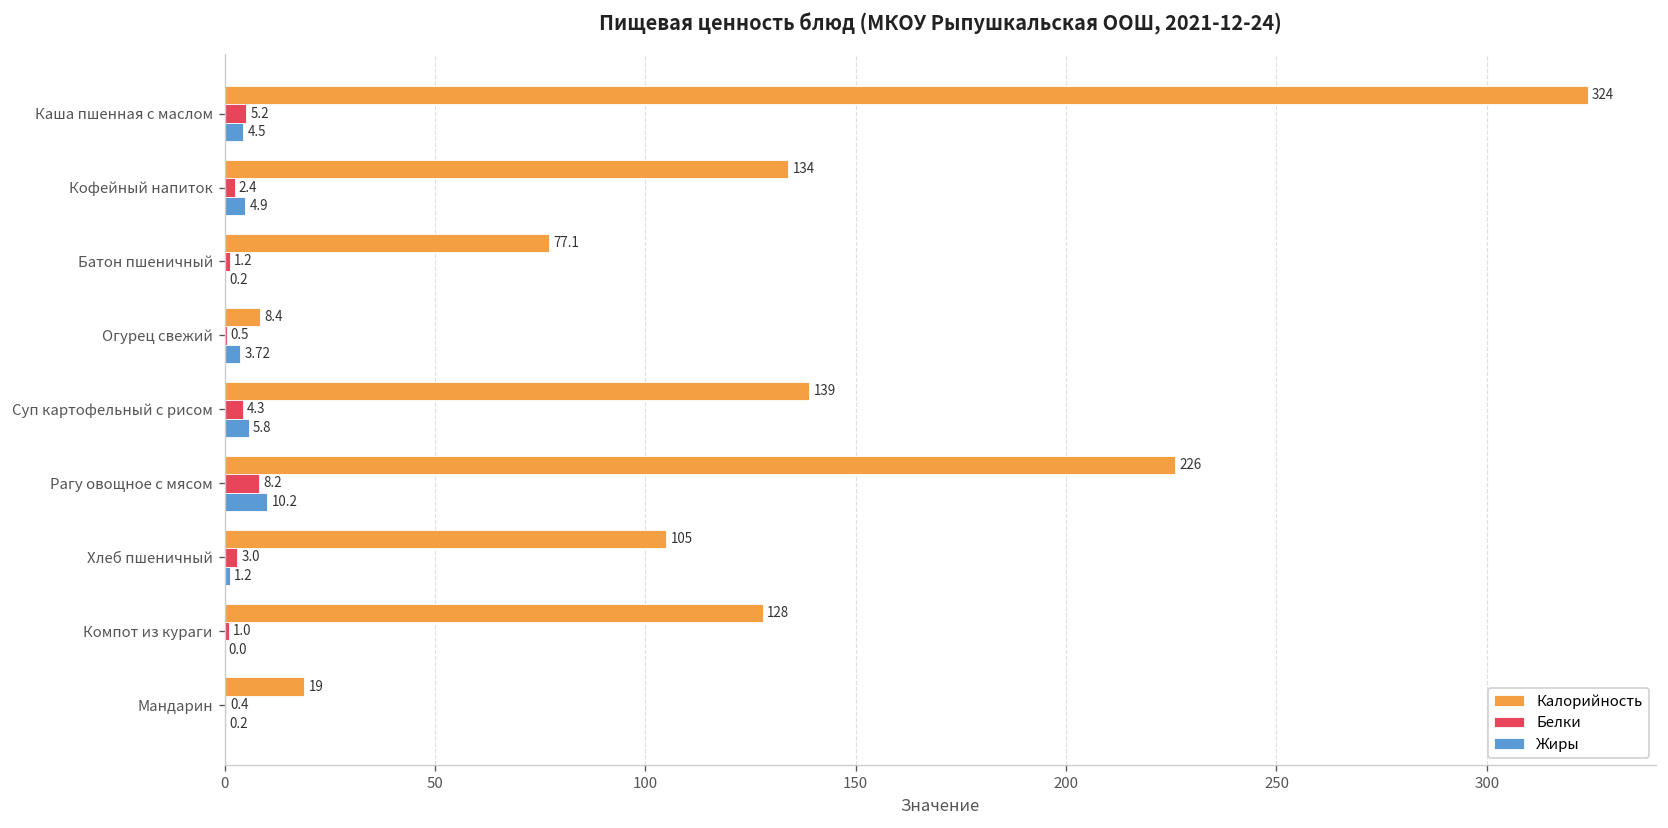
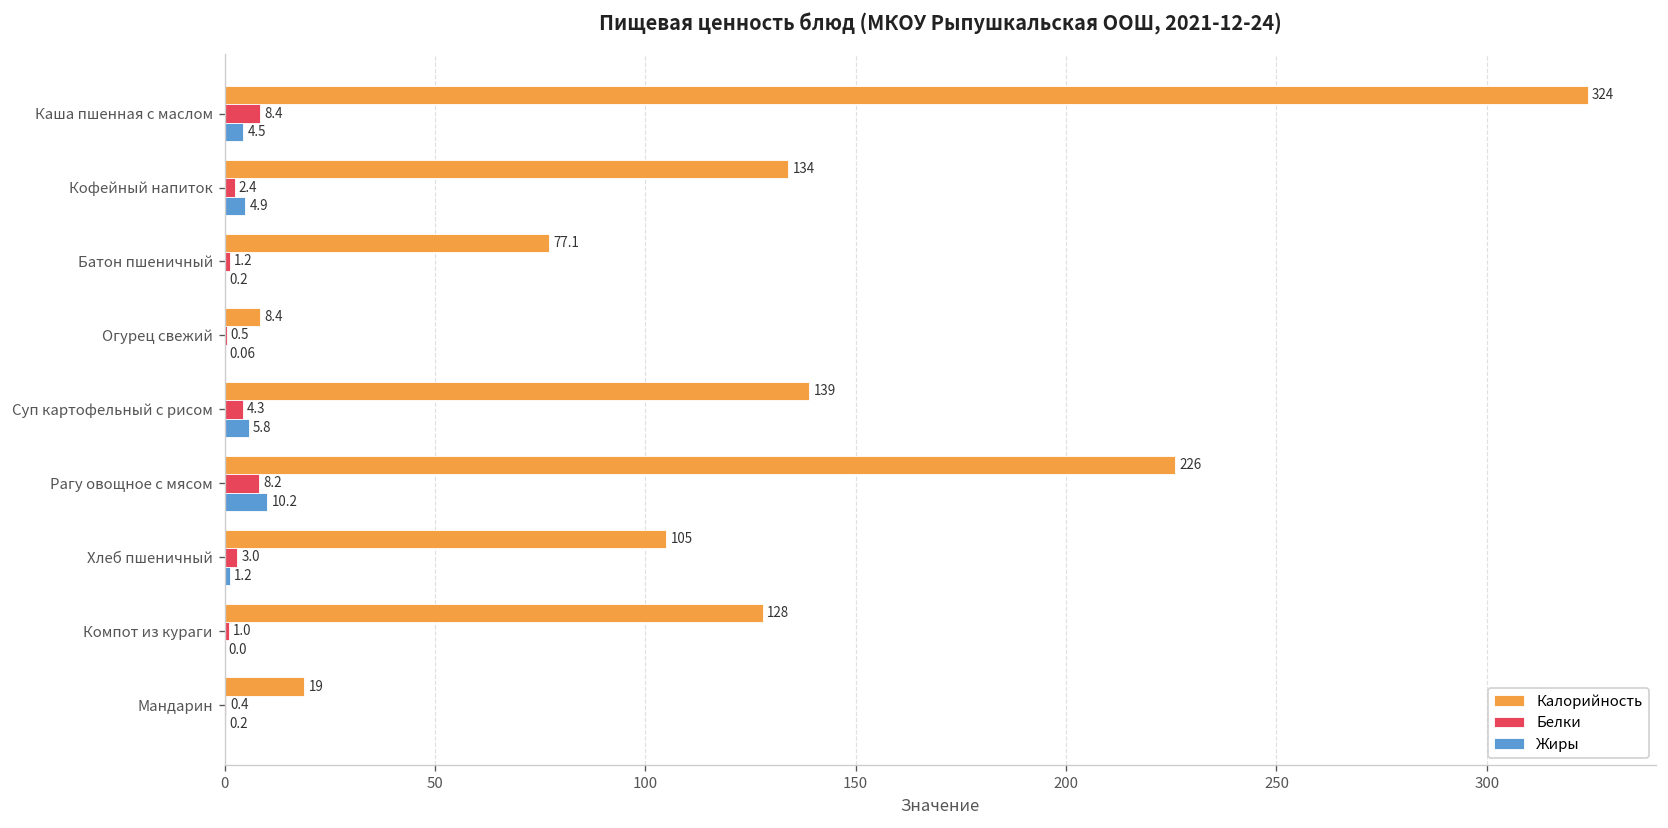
Белки, Каша пшенная с маслом: 5.2 -> 8.4
Жиры, Огурец свежий: 3.72 -> 0.06
